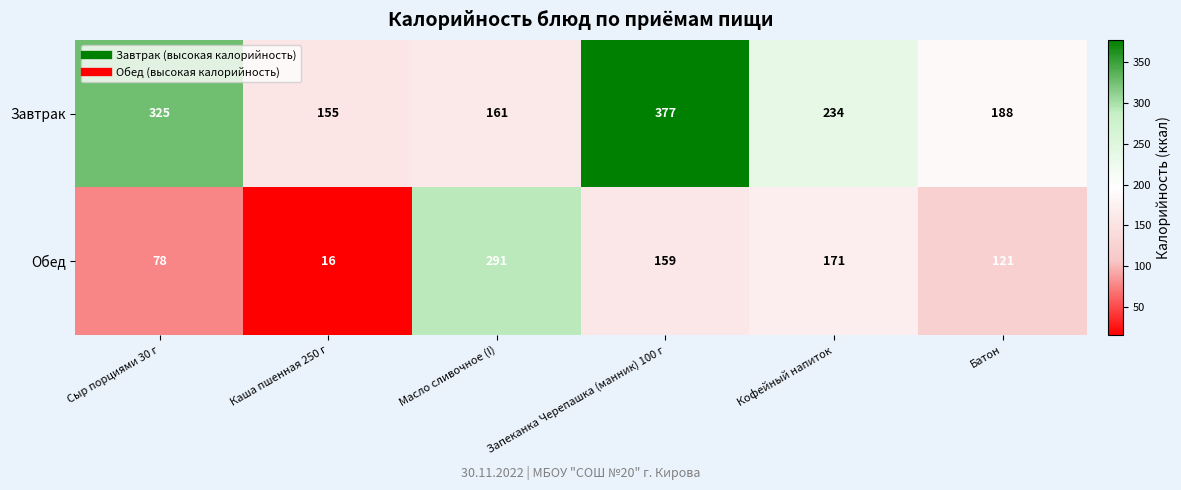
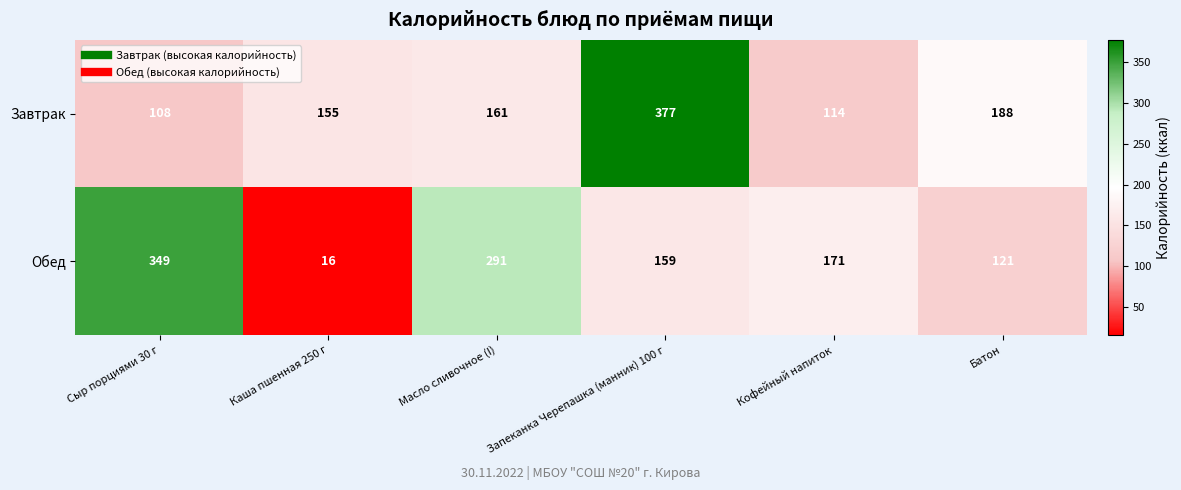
Завтрак, Сыр порциями 30 г: 325 -> 108
Завтрак, Кофейный напиток: 234 -> 114
Обед, Сыр порциями 30 г: 78 -> 349
